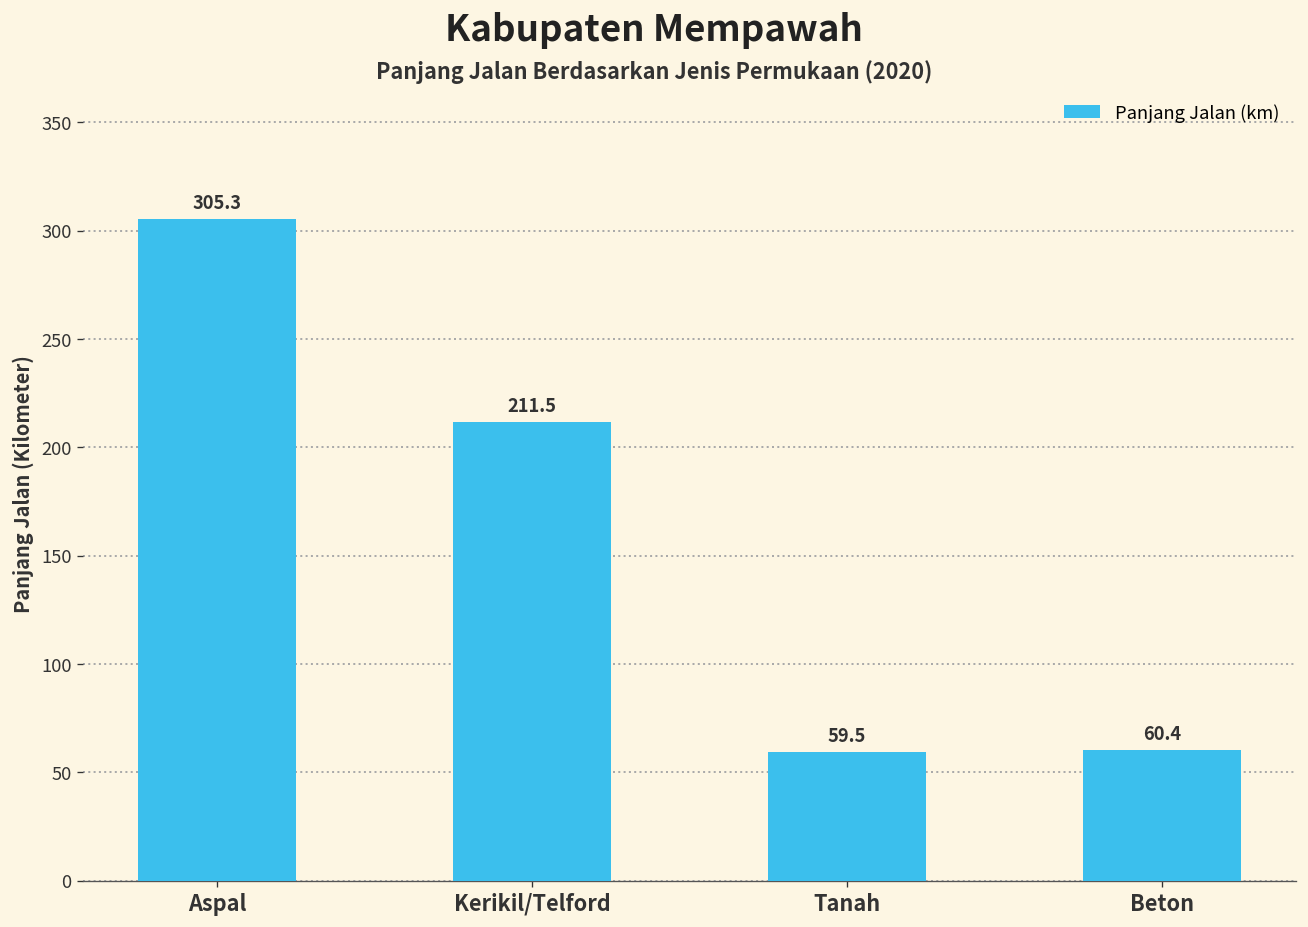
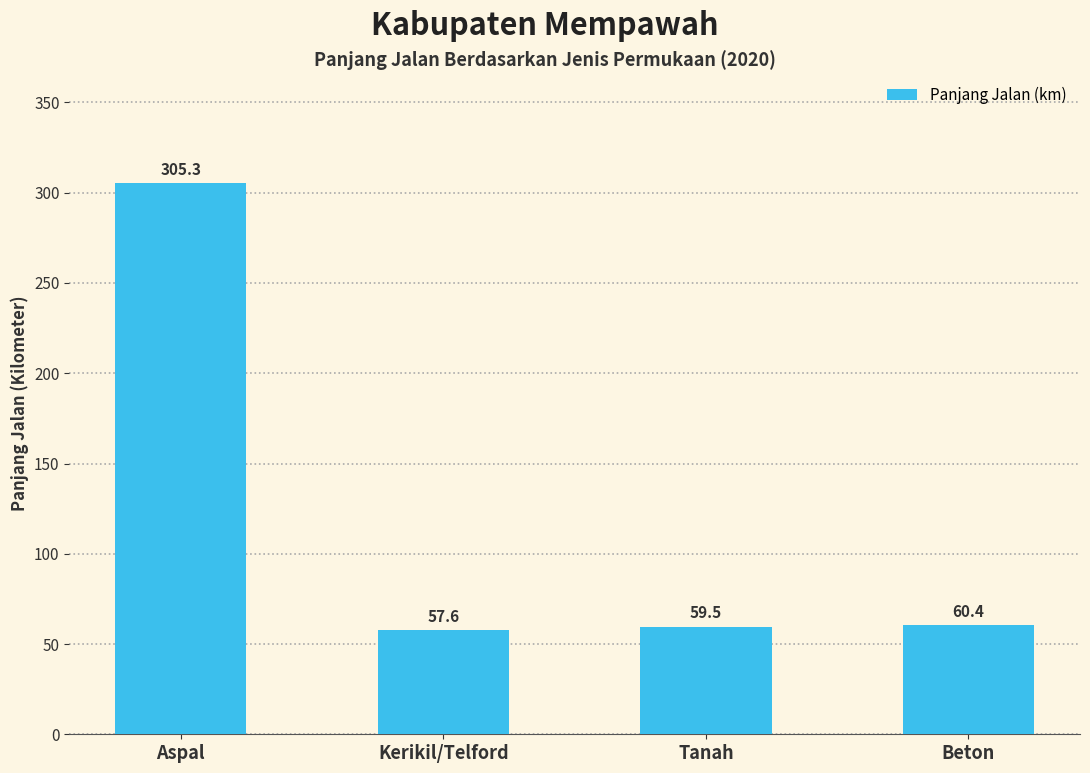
Kerikil/Telford: 211.5 -> 57.6
